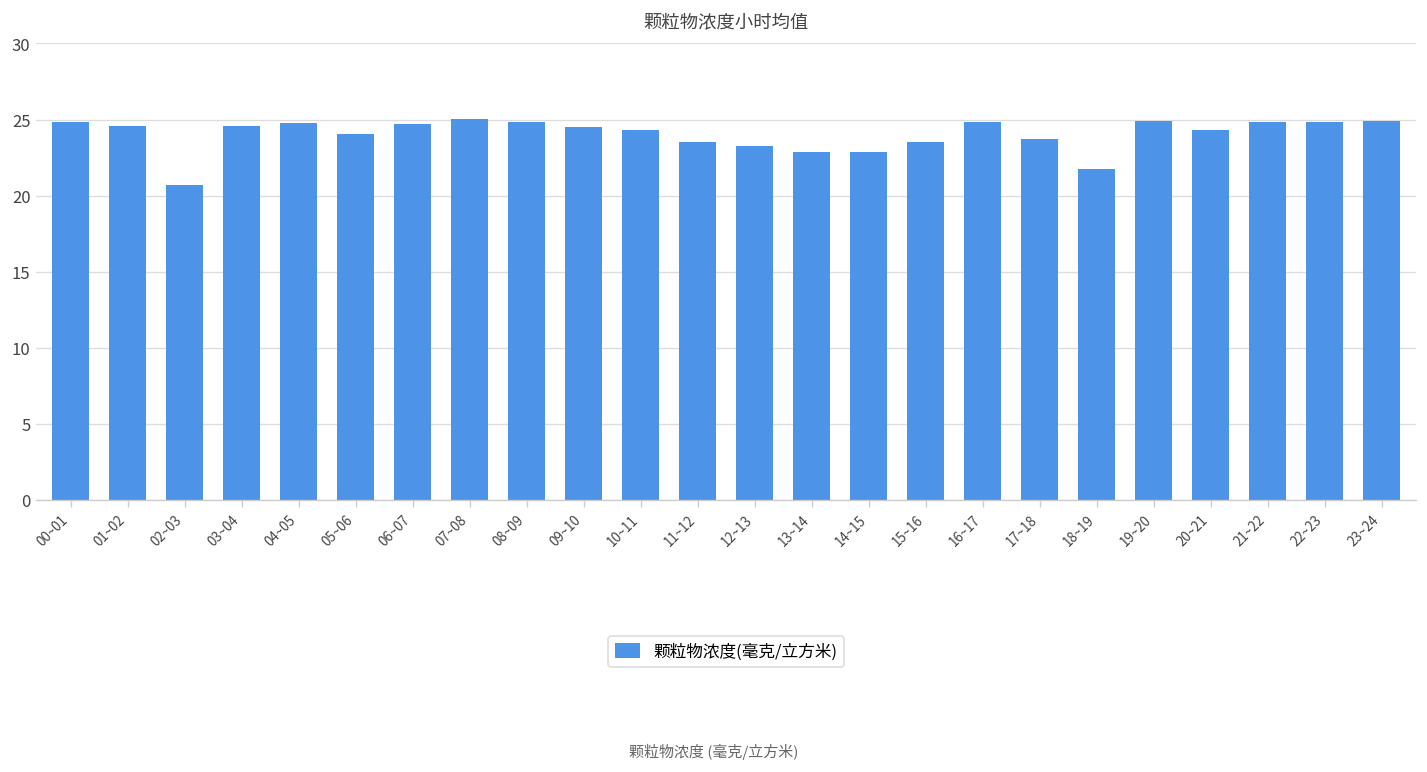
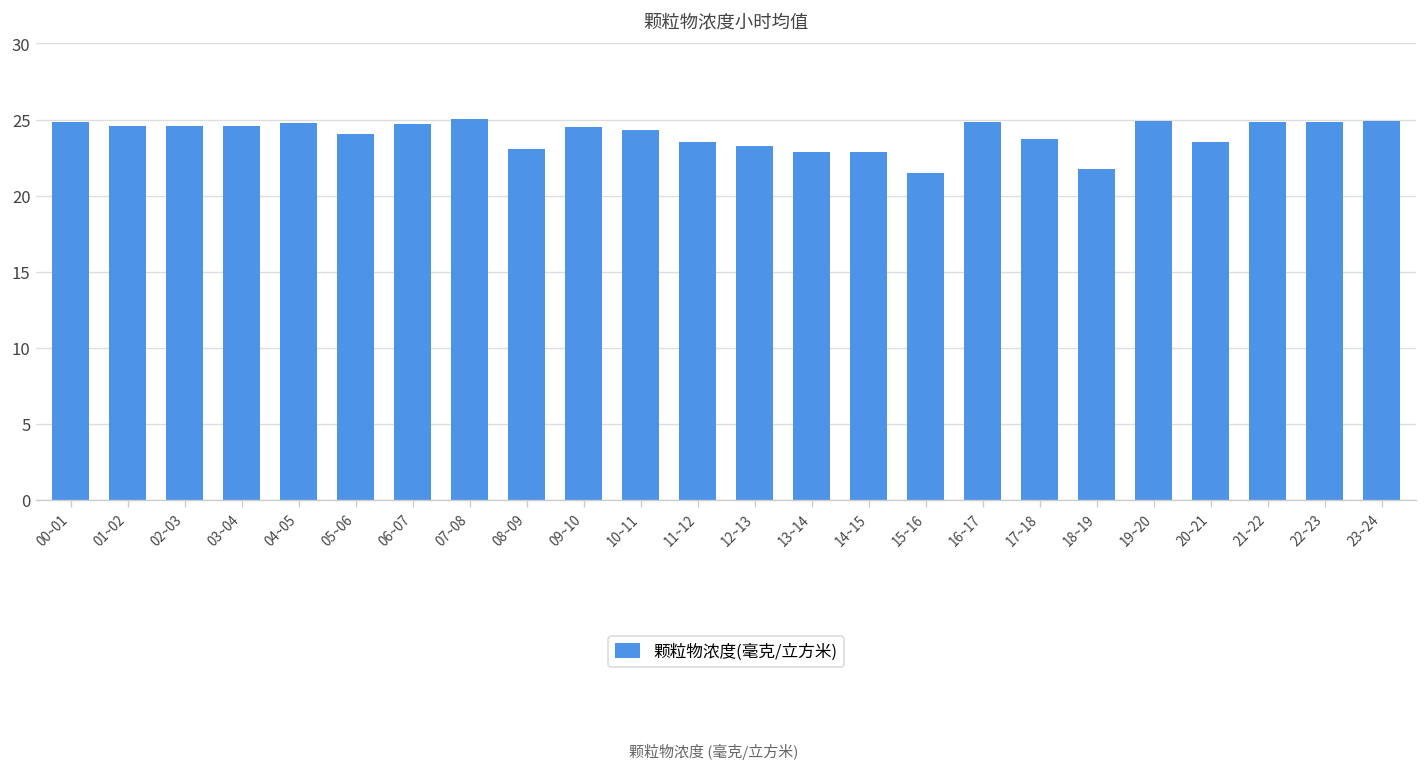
02~03: 20.7 -> 24.6
08~09: 24.9 -> 23.0
15~16: 23.6 -> 21.5
20~21: 24.3 -> 23.5
